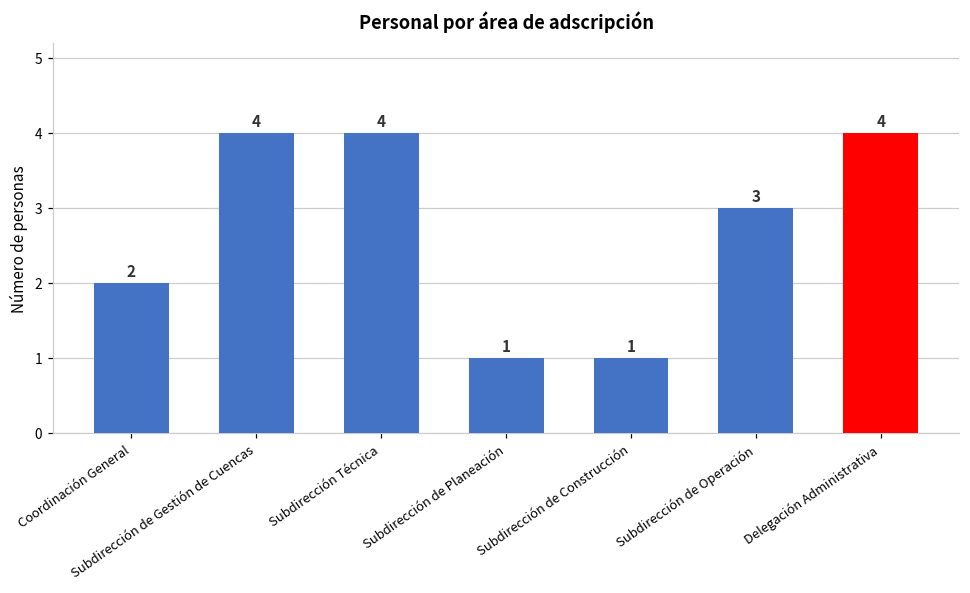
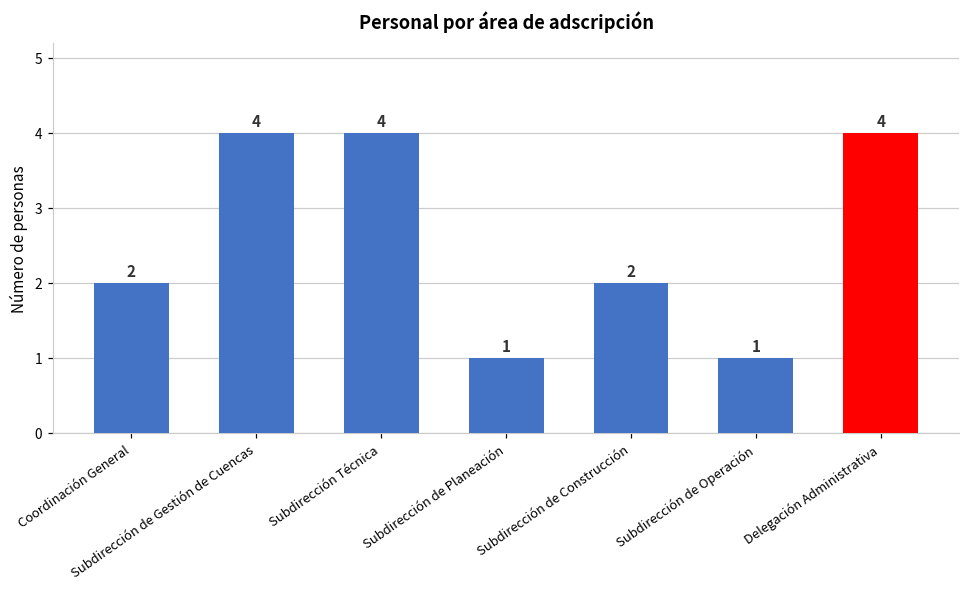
Subdirección de Construcción: 1 -> 2
Subdirección de Operación: 3 -> 1
